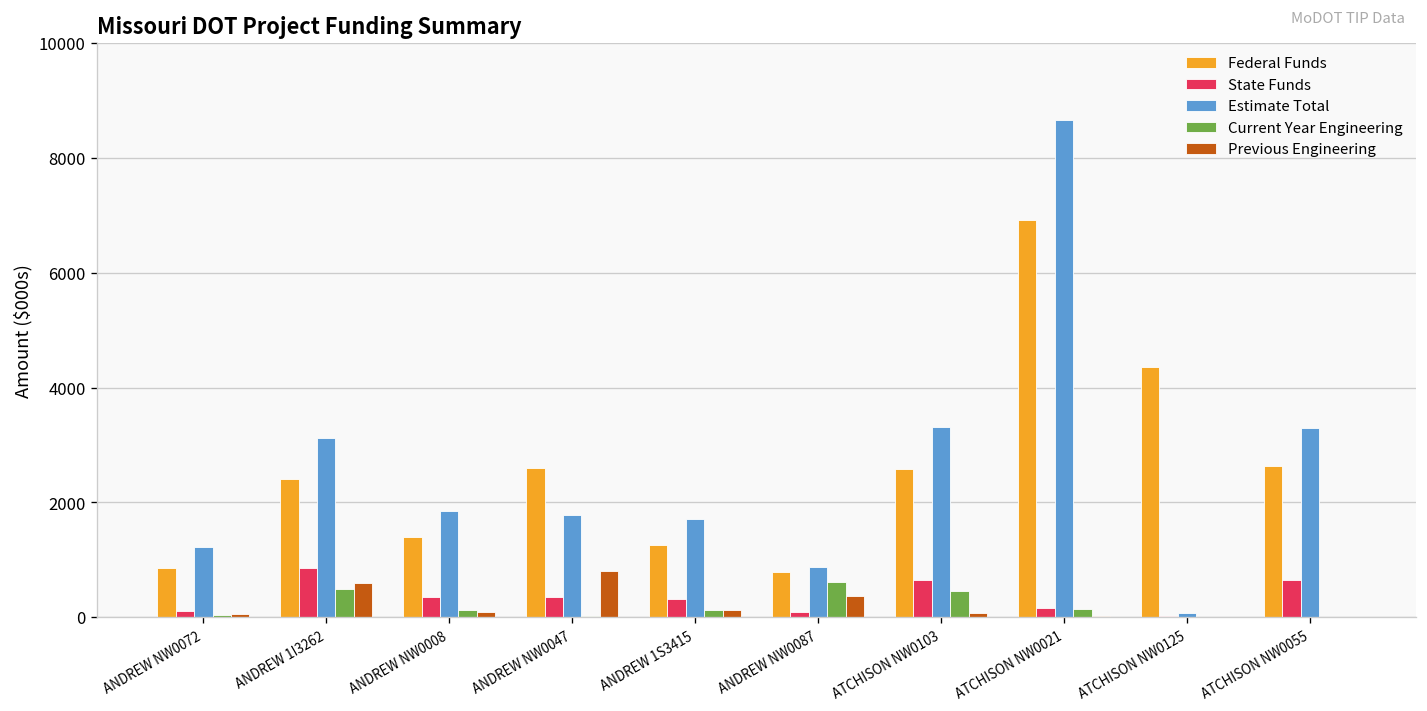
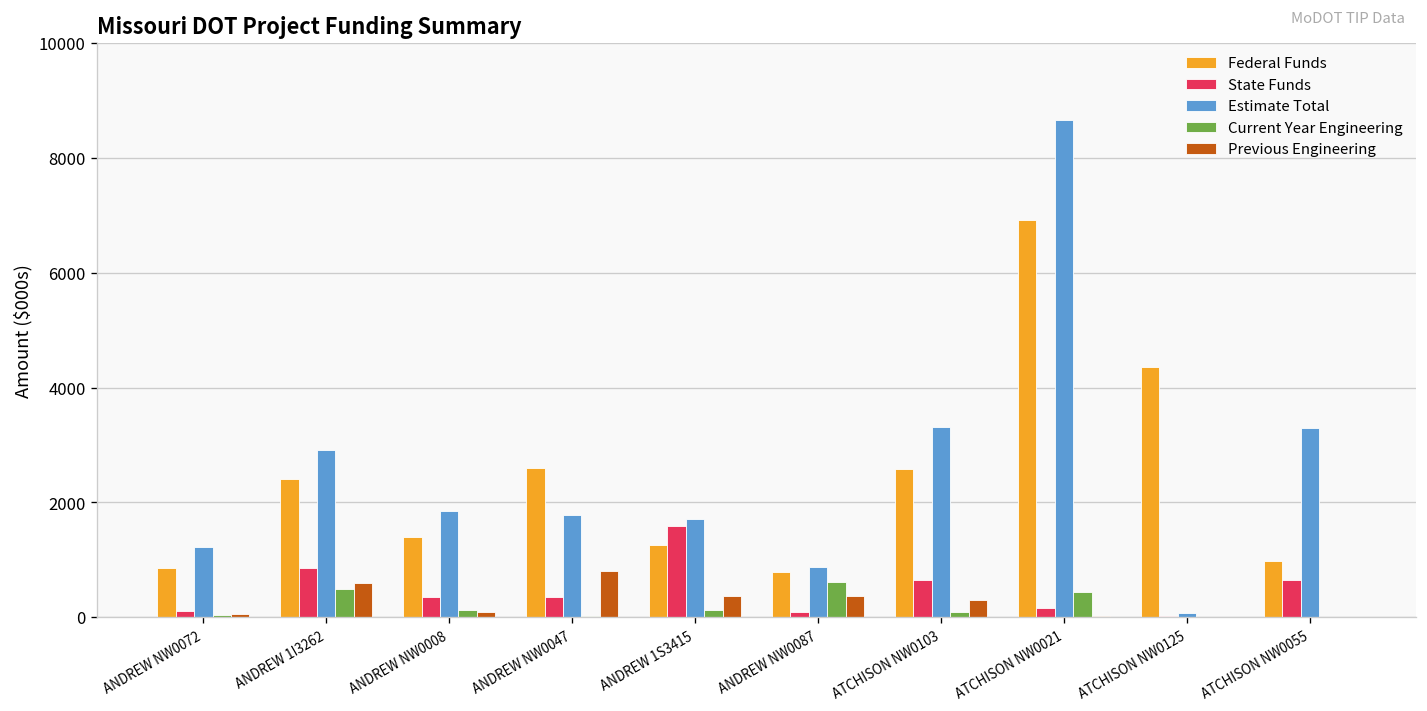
Estimate Total, ANDREW 1I3262: 3100 -> 2900
State Funds, ANDREW 1S3415: 300 -> 1600
Previous Engineering, ANDREW 1S3415: 100 -> 400
Current Year Engineering, ATCHISON NW0103: 500 -> 100
Previous Engineering, ATCHISON NW0103: 100 -> 300
Current Year Engineering, ATCHISON NW0021: 100 -> 400
Federal Funds, ATCHISON NW0055: 2600 -> 1000
